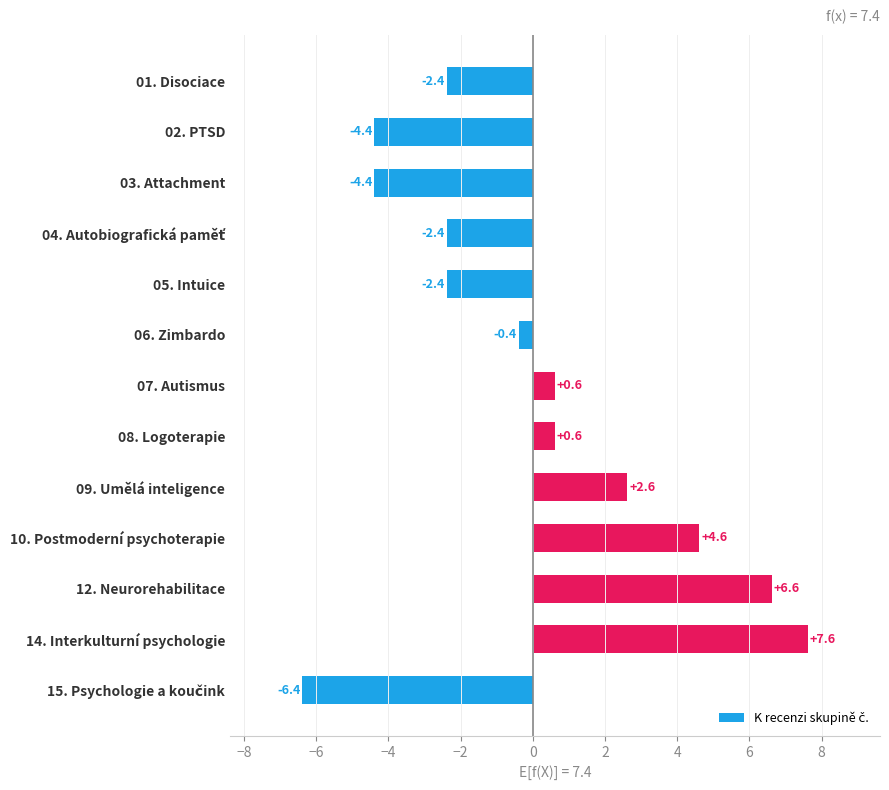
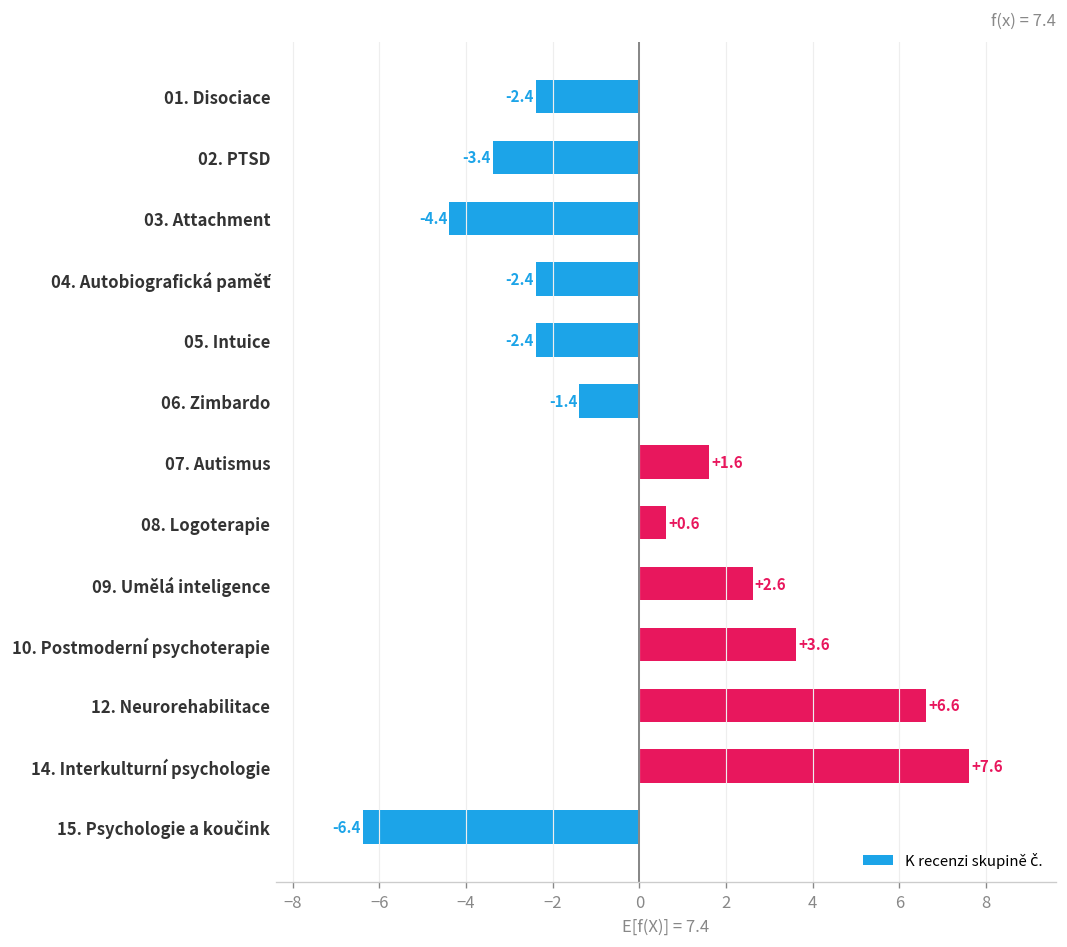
02. PTSD: -4.4 -> -3.4
06. Zimbardo: -0.4 -> -1.4
07. Autismus: +0.6 -> +1.6
10. Postmoderní psychoterapie: +4.6 -> +3.6
